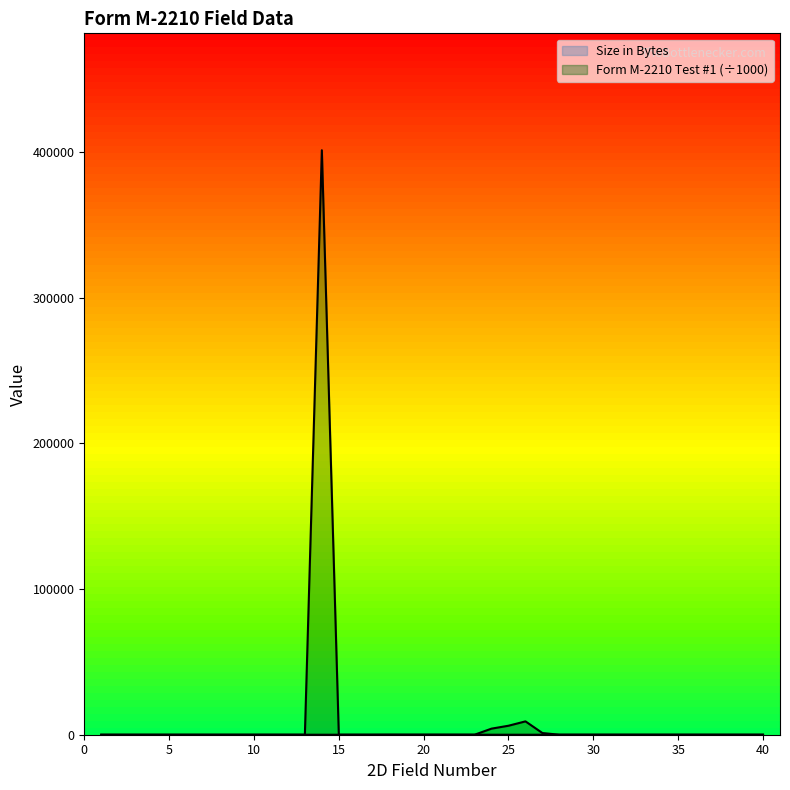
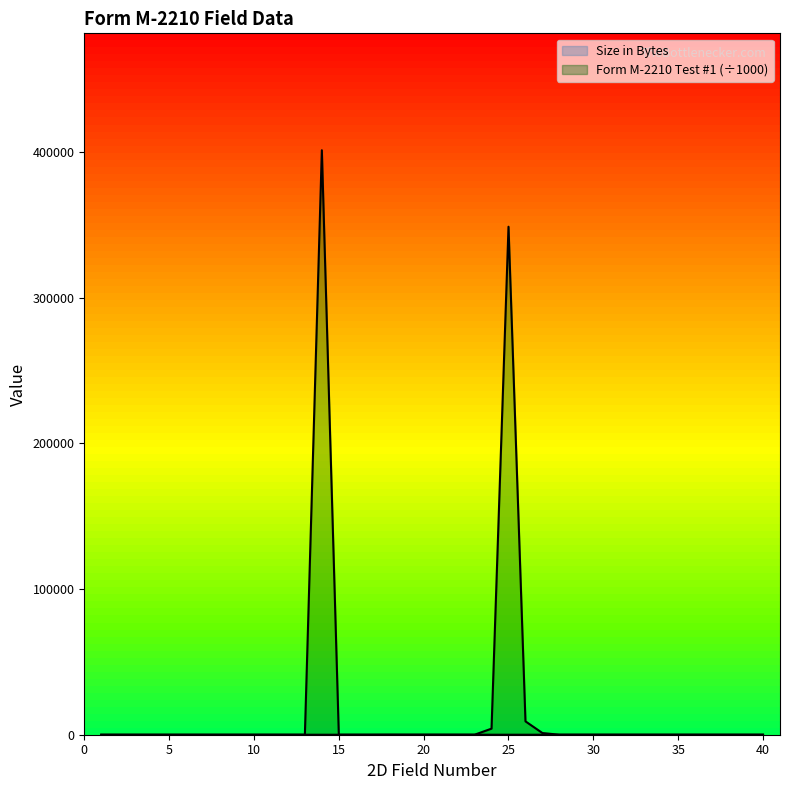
Form M-2210 Test #1 (÷1000), 25: 6000 -> 349000
